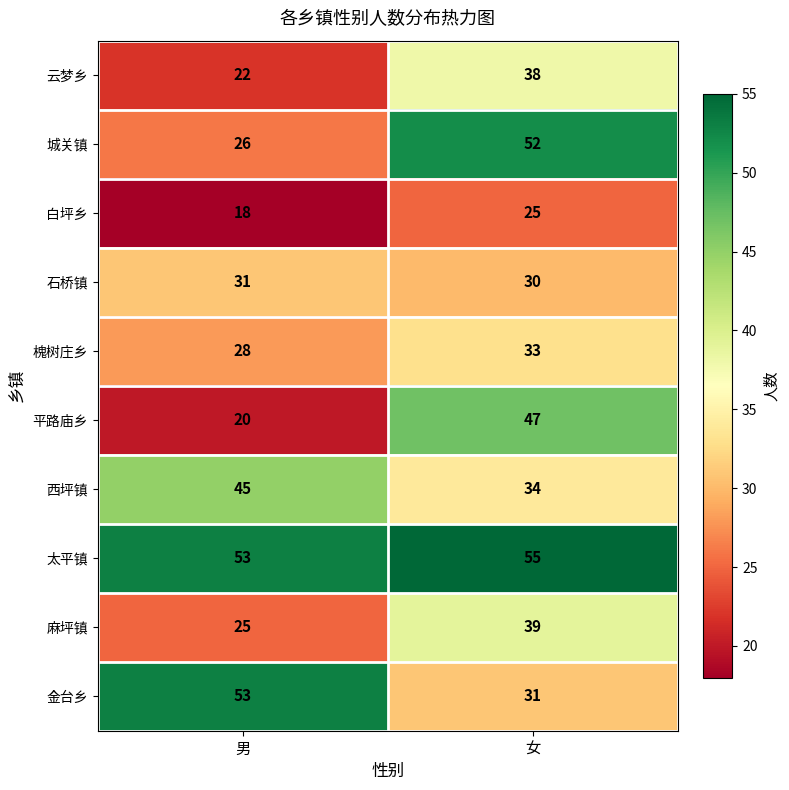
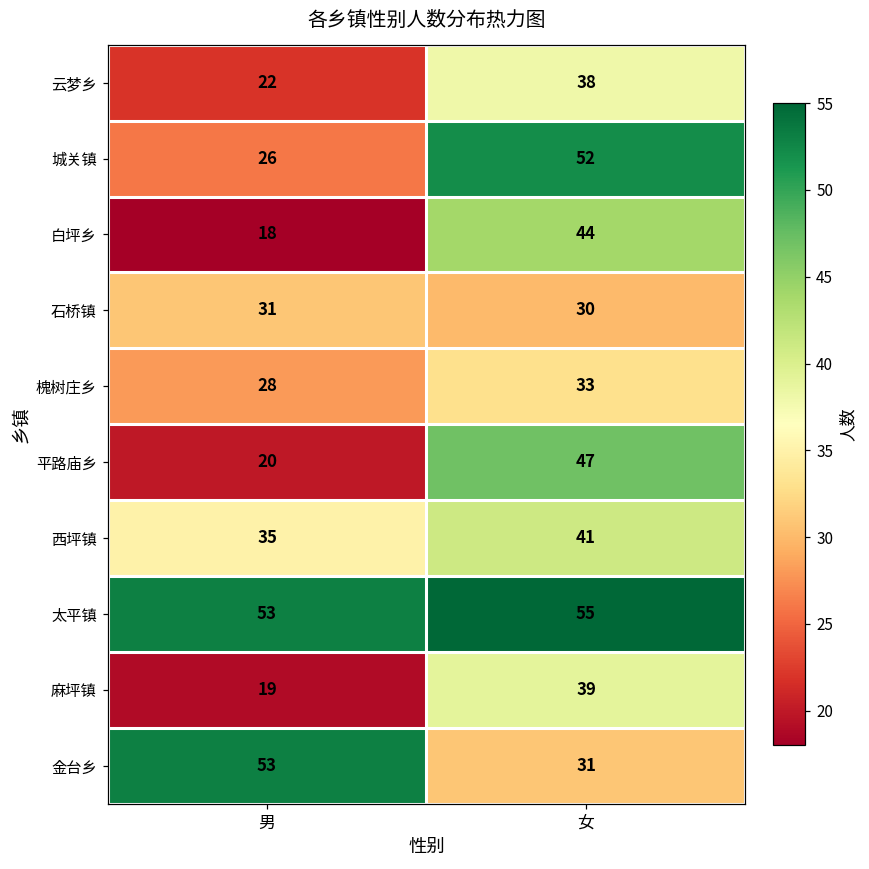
白坪乡, 女: 25 -> 44
西坪镇, 男: 45 -> 35
西坪镇, 女: 34 -> 41
麻坪镇, 男: 25 -> 19
